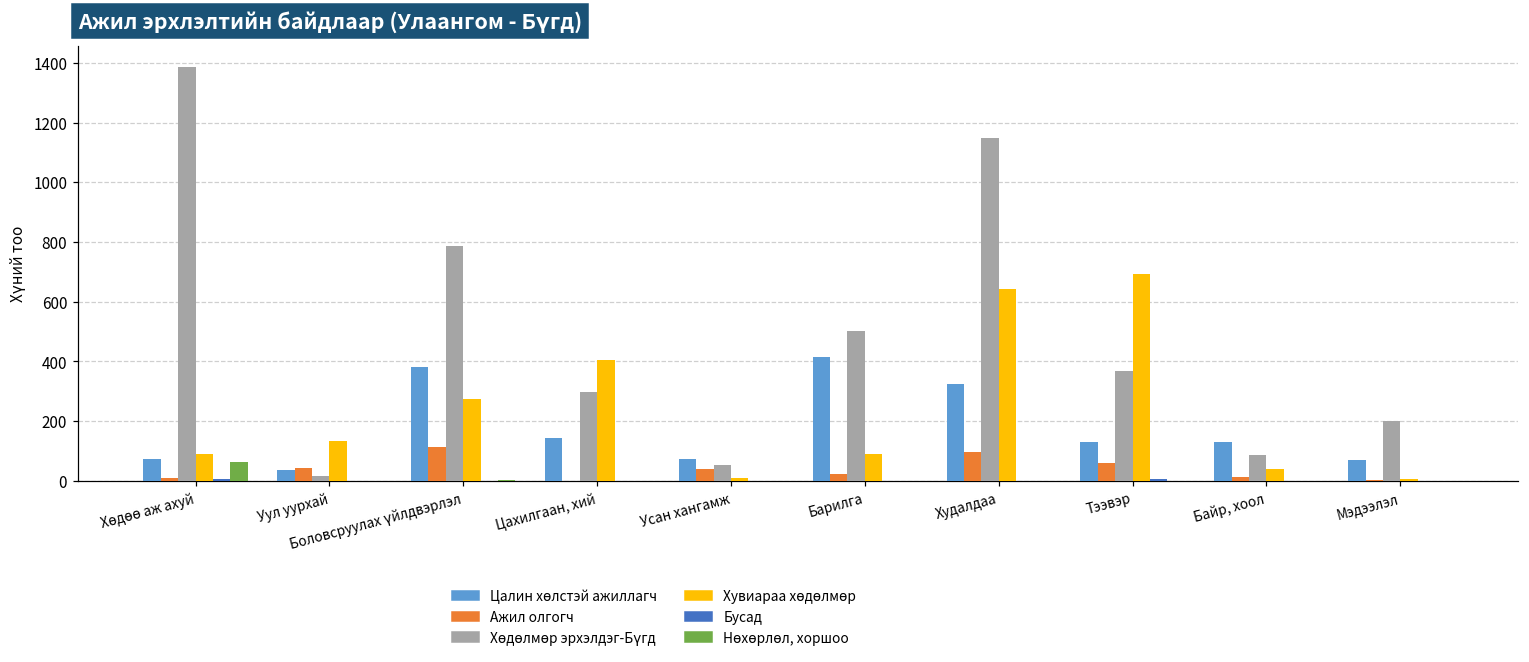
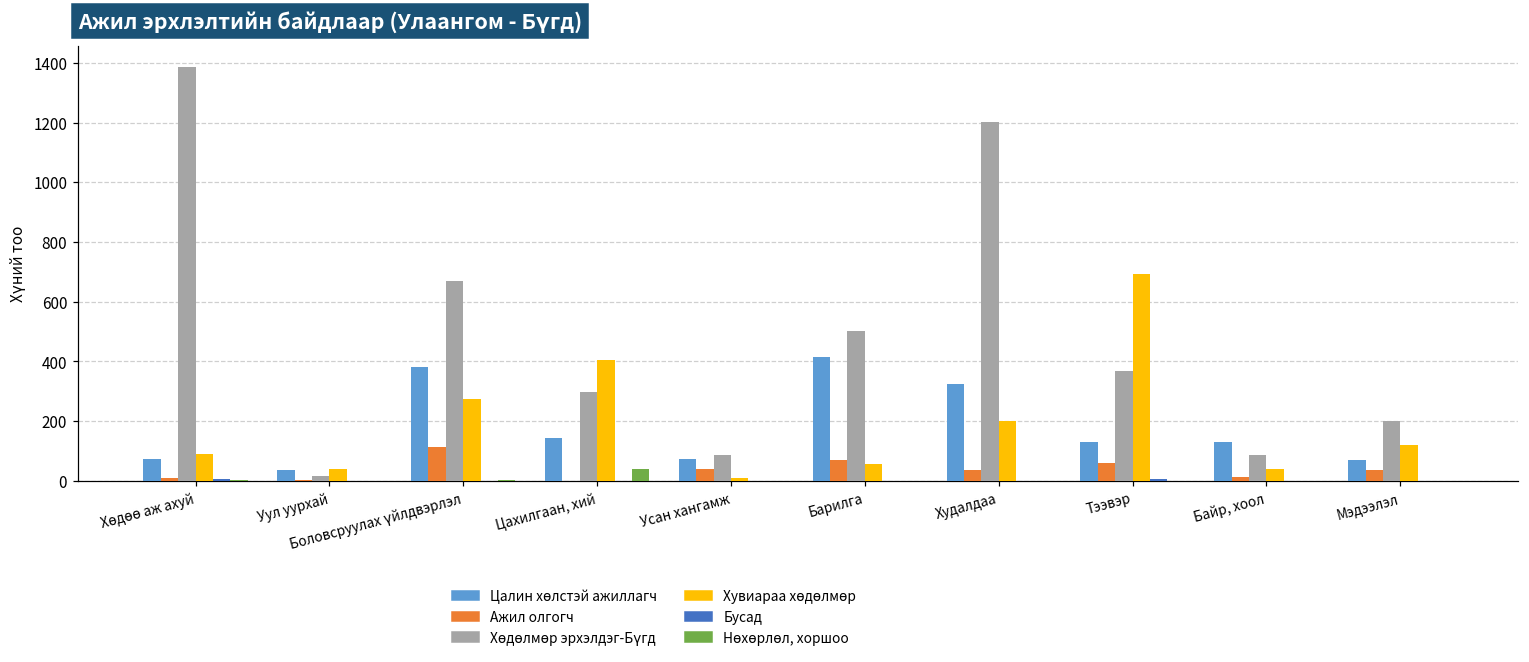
Нөхөрлөл, хоршоо, Хөдөө аж ахуй: 60 -> 0
Ажил олгогч, Уул уурхай: 40 -> 0
Хувиараа хөдөлмөр, Уул уурхай: 130 -> 40
Хөдөлмөр эрхэлдэг-Бүгд, Боловсруулах үйлдвэрлэл: 790 -> 670
Нөхөрлөл, хоршоо, Цахилгаан, хий: 0 -> 40
Хөдөлмөр эрхэлдэг-Бүгд, Усан хангамж: 50 -> 90
Ажил олгогч, Барилга: 20 -> 70
Хувиараа хөдөлмөр, Барилга: 90 -> 60
Ажил олгогч, Худалдаа: 100 -> 40
Хөдөлмөр эрхэлдэг-Бүгд, Худалдаа: 1150 -> 1200
Хувиараа хөдөлмөр, Худалдаа: 640 -> 200
Ажил олгогч, Мэдээлэл: 0 -> 40
Хувиараа хөдөлмөр, Мэдээлэл: 10 -> 120
